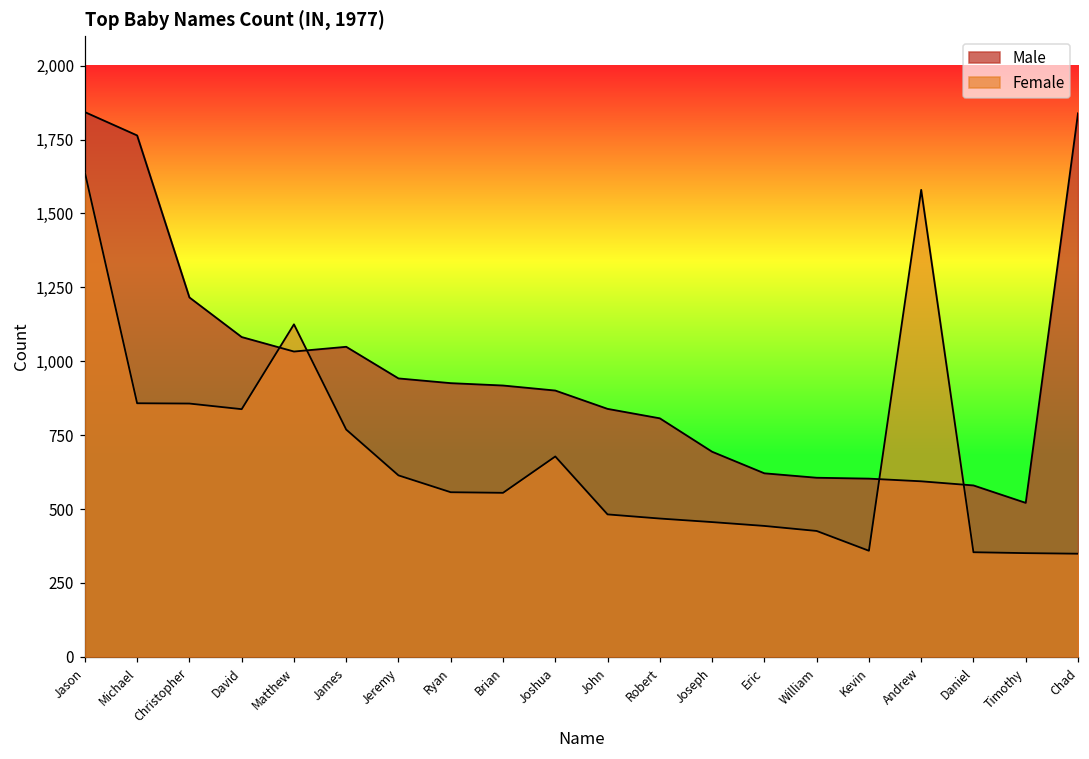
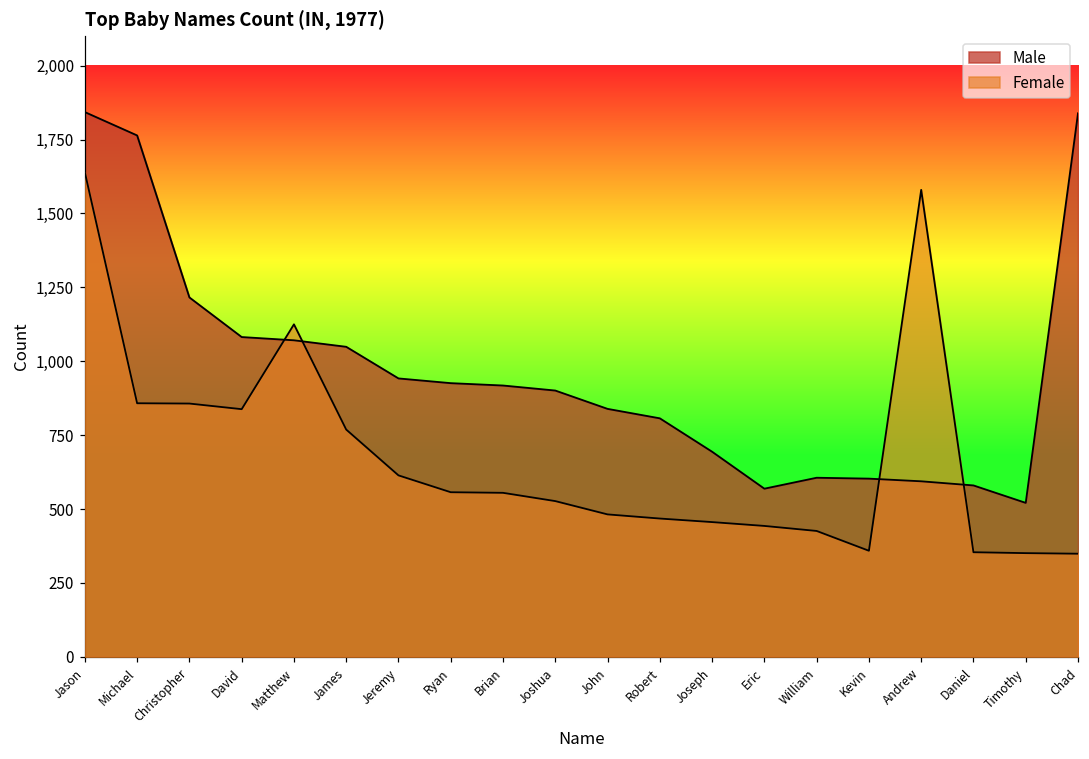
Male, Matthew: 1,030 -> 1,070
Female, Joshua: 680 -> 530
Male, Eric: 620 -> 570
